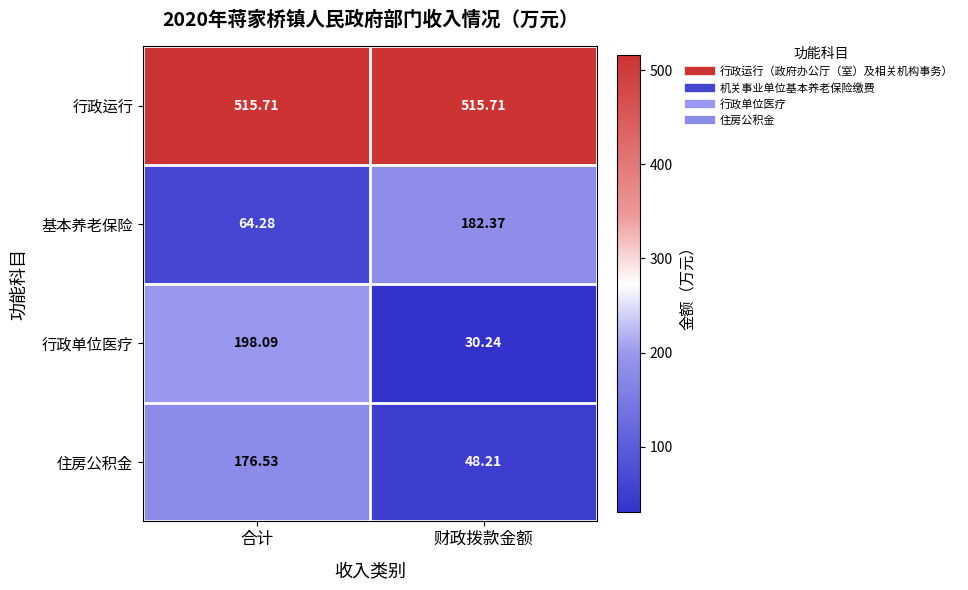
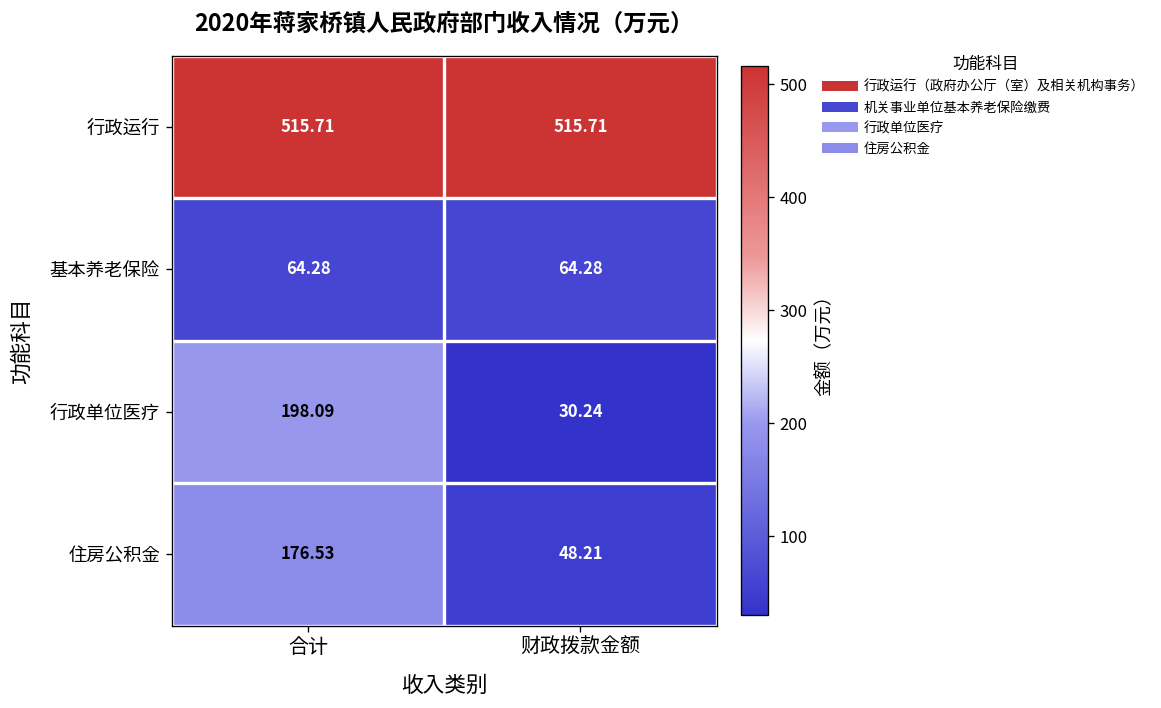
基本养老保险, 财政拨款金额: 182.37 -> 64.28
